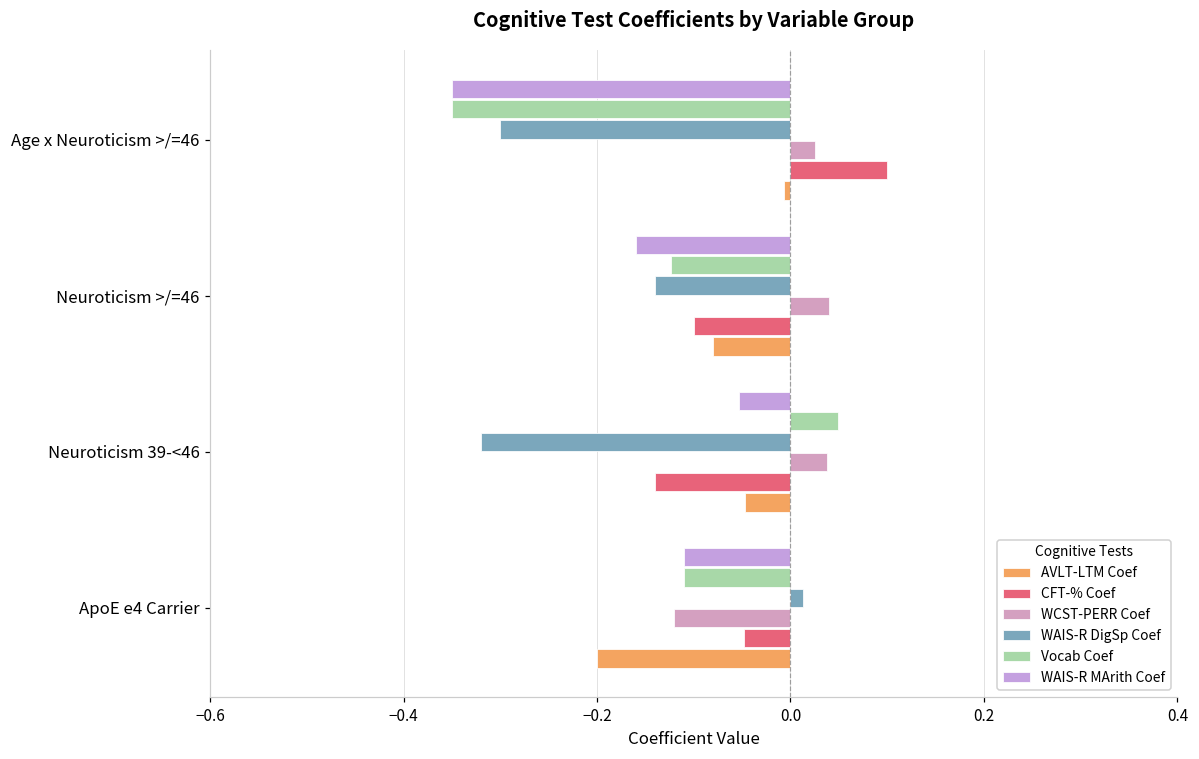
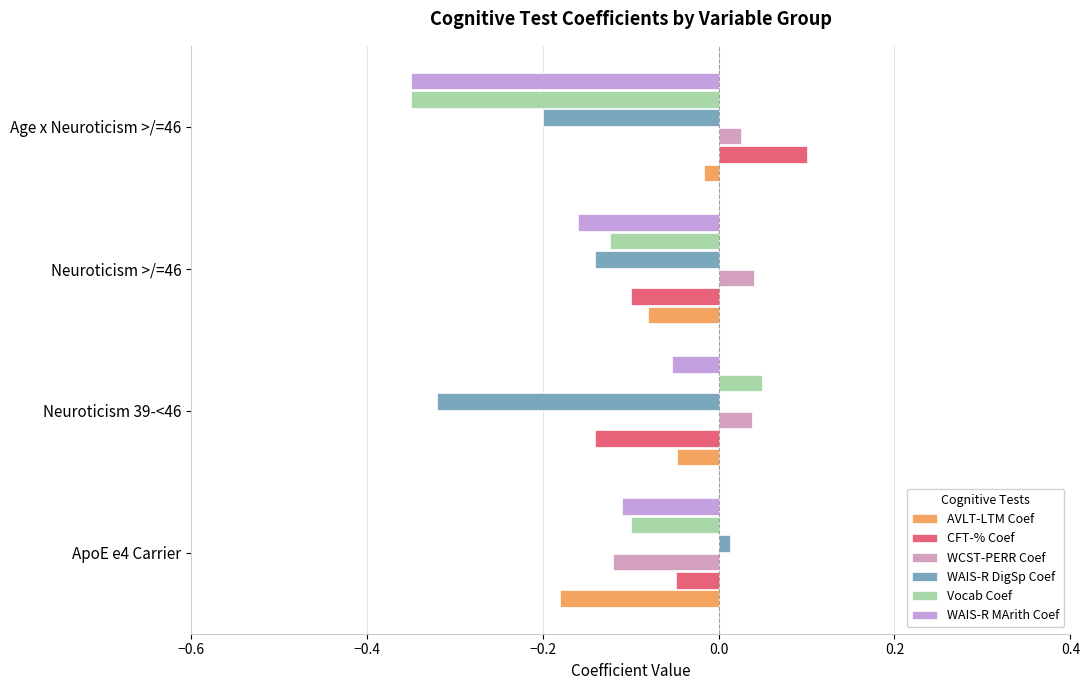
WAIS-R DigSp Coef, Age x Neuroticism >/=46: -0.3 -> -0.2
AVLT-LTM Coef, Age x Neuroticism >/=46: -0.01 -> -0.02
Vocab Coef, ApoE e4 Carrier: -0.11 -> -0.10
AVLT-LTM Coef, ApoE e4 Carrier: -0.20 -> -0.18
